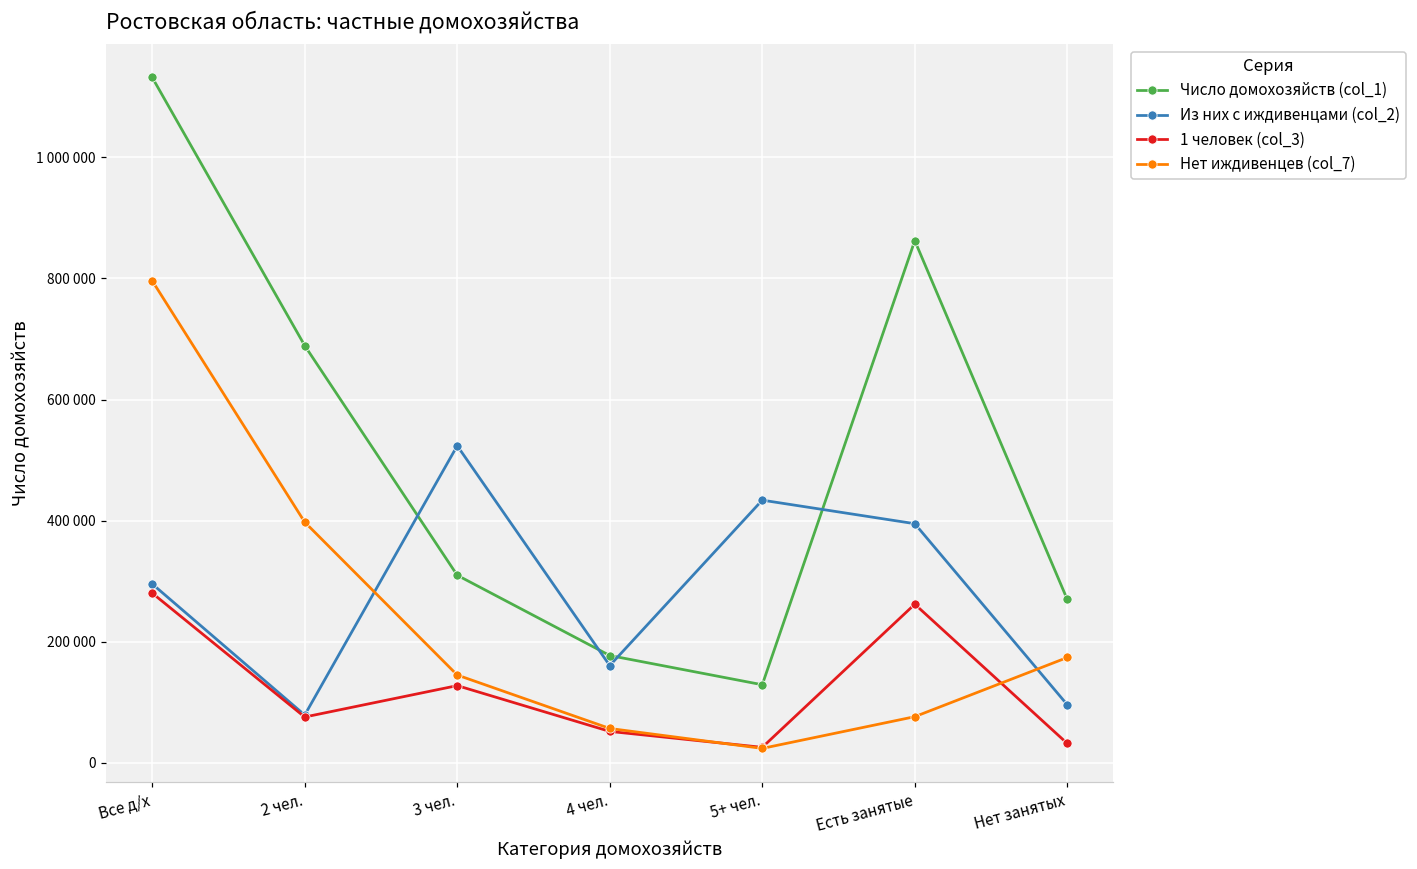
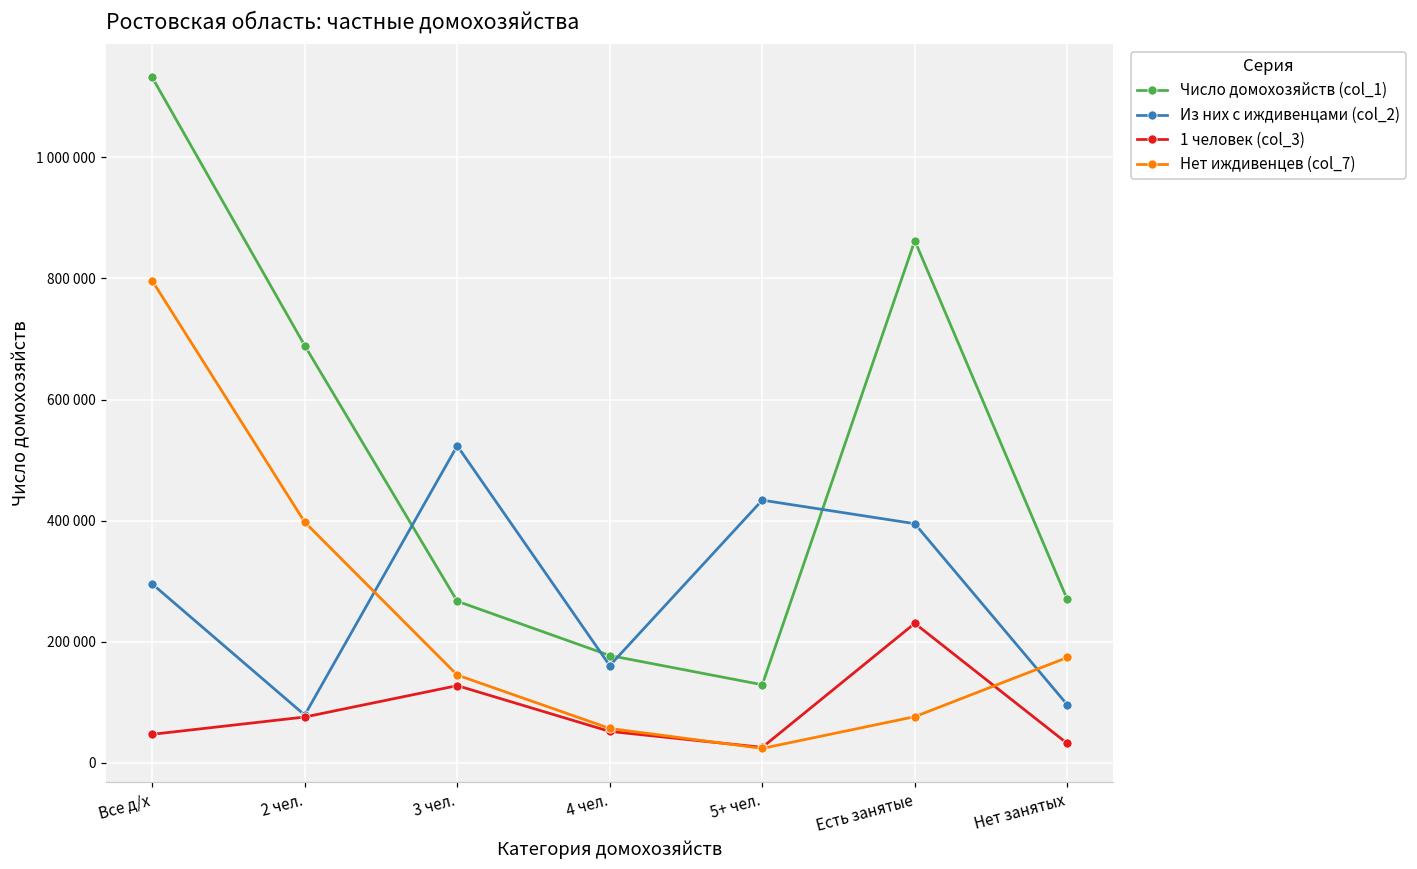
1 человек (col_3), Все д/х: 280000 -> 50000
Число домохозяйств (col_1), 3 чел.: 310000 -> 270000
1 человек (col_3), Есть занятые: 260000 -> 230000
